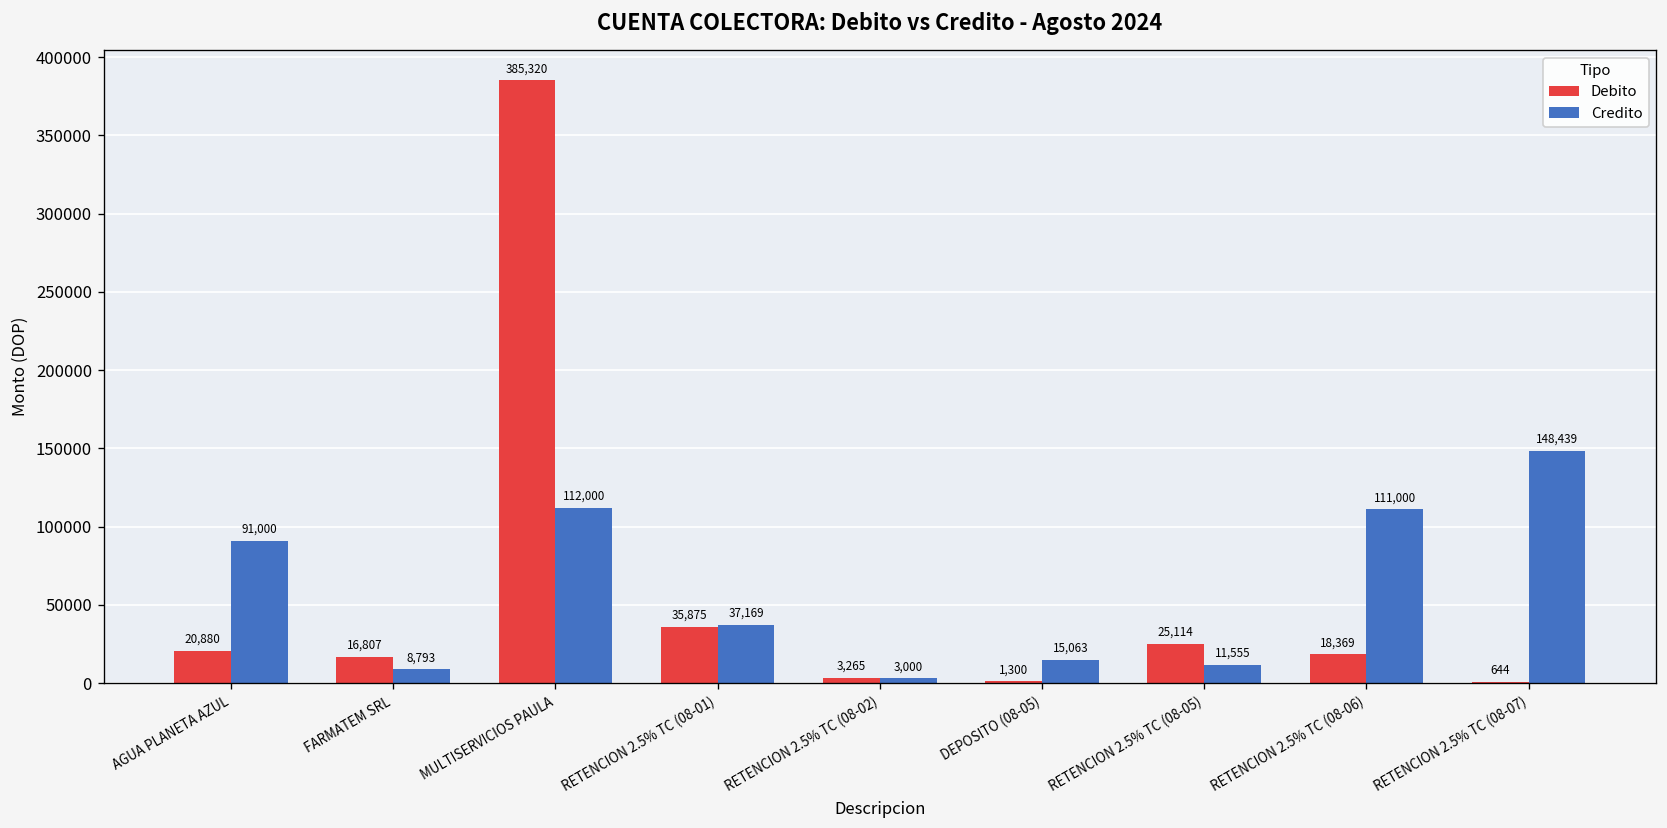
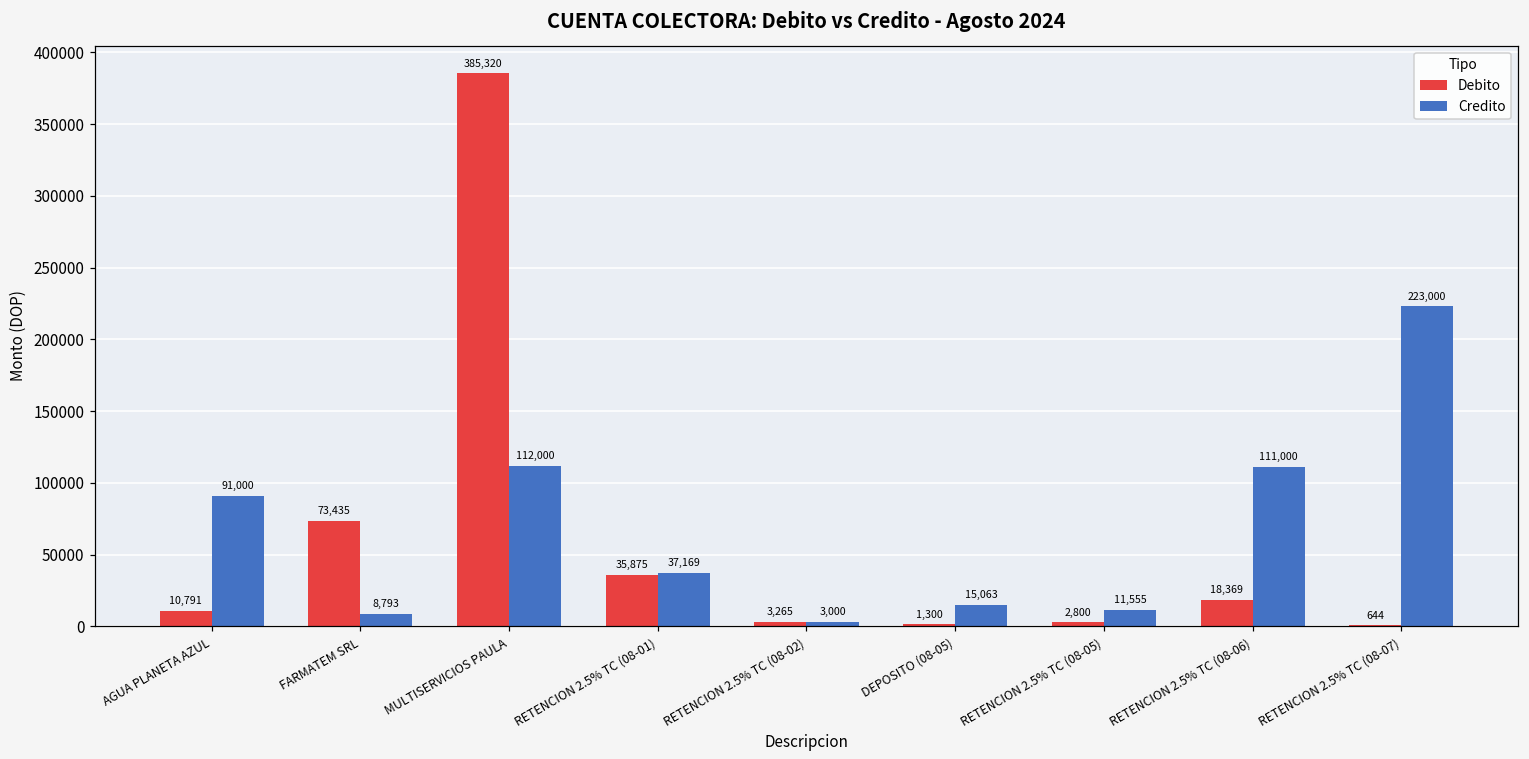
Debito, AGUA PLANETA AZUL: 20,880 -> 10,791
Debito, FARMATEM SRL: 16,807 -> 73,435
Debito, RETENCION 2.5% TC (08-05): 25,114 -> 2,800
Credito, RETENCION 2.5% TC (08-07): 148,439 -> 223,000
